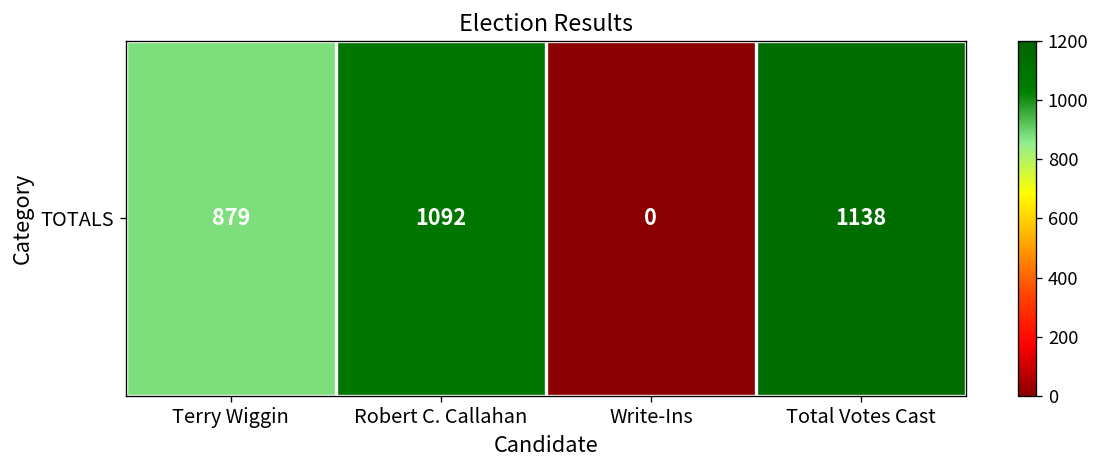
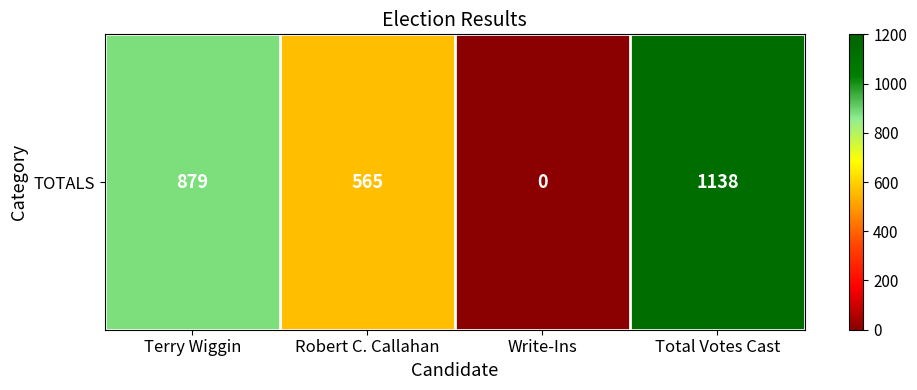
TOTALS, Robert C. Callahan: 1092 -> 565
